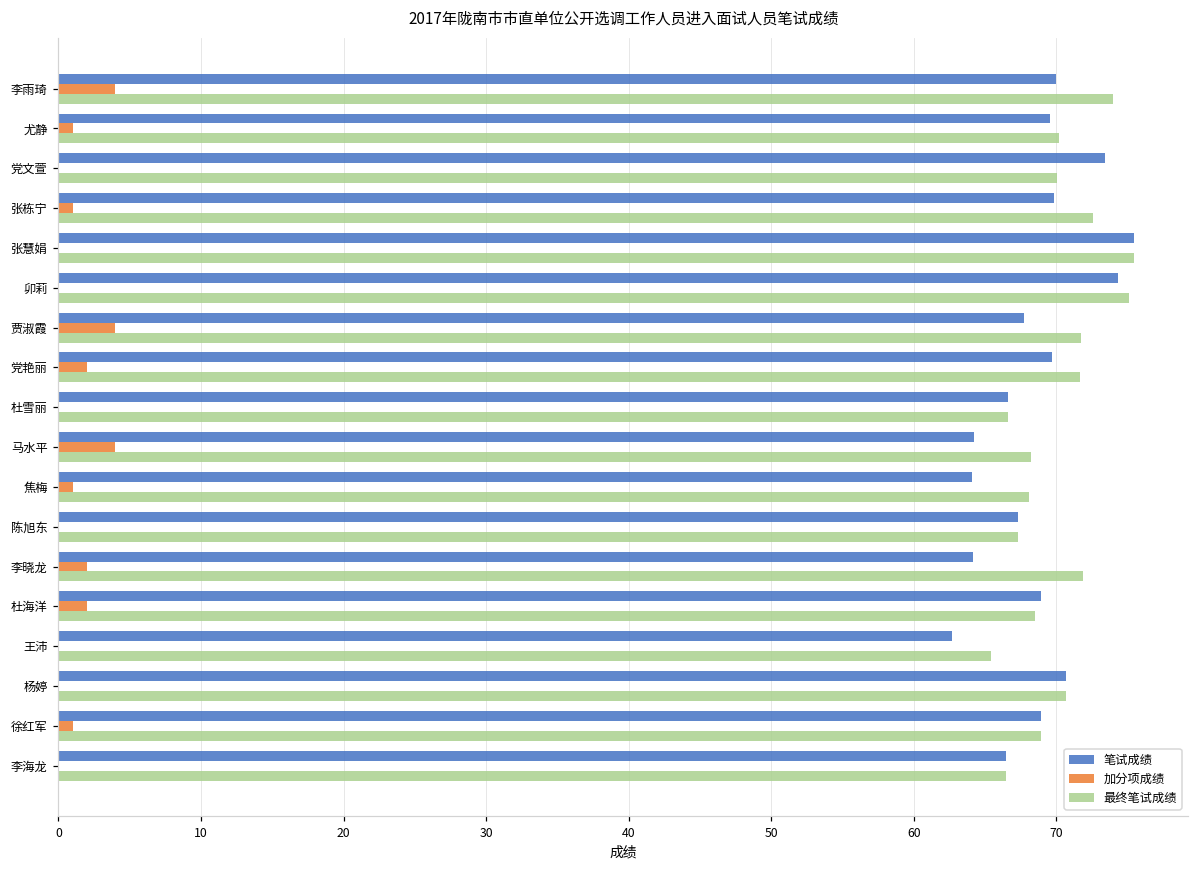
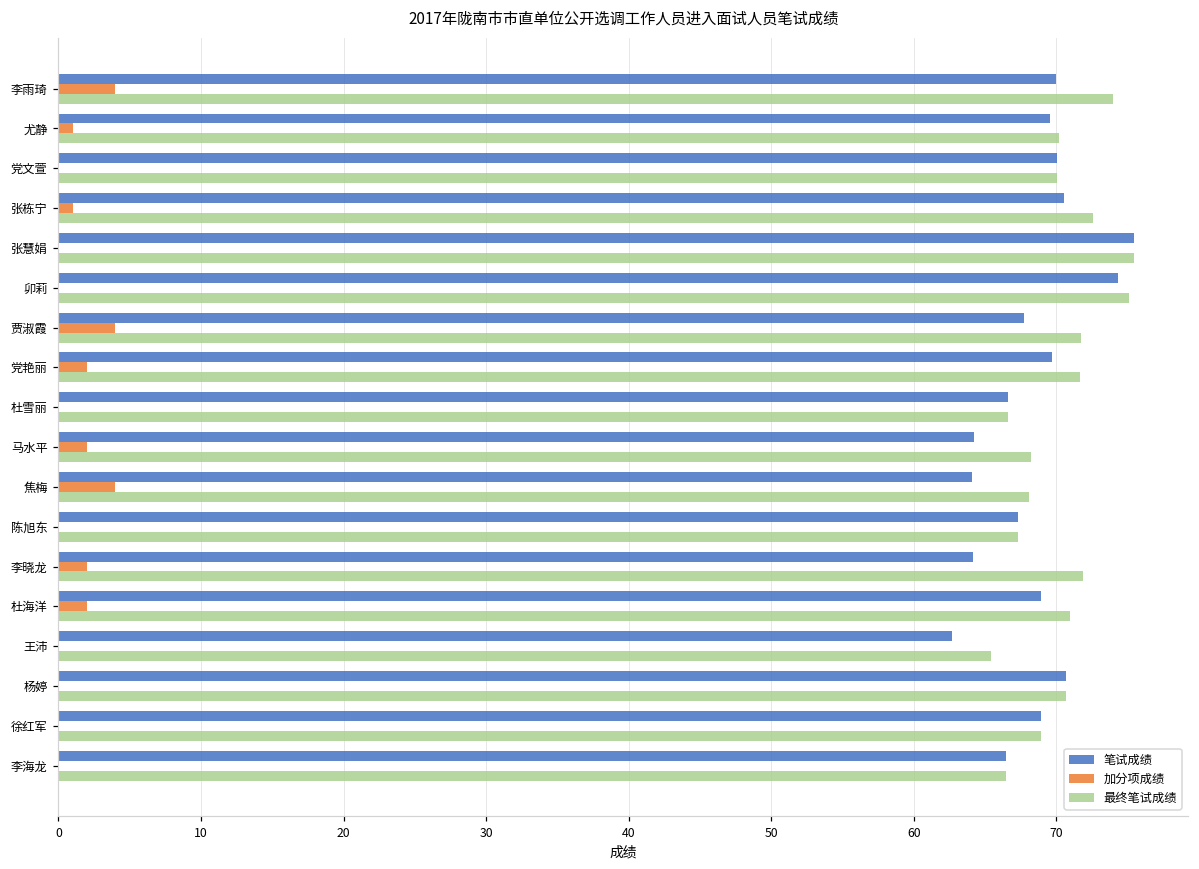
笔试成绩, 党文萱: 73.4 -> 70.1
笔试成绩, 张栋宁: 69.8 -> 70.6
加分项成绩, 马水平: 4 -> 2
加分项成绩, 焦梅: 1 -> 4
最终笔试成绩, 杜海洋: 68.5 -> 70.9
加分项成绩, 徐红军: 1 -> 0
